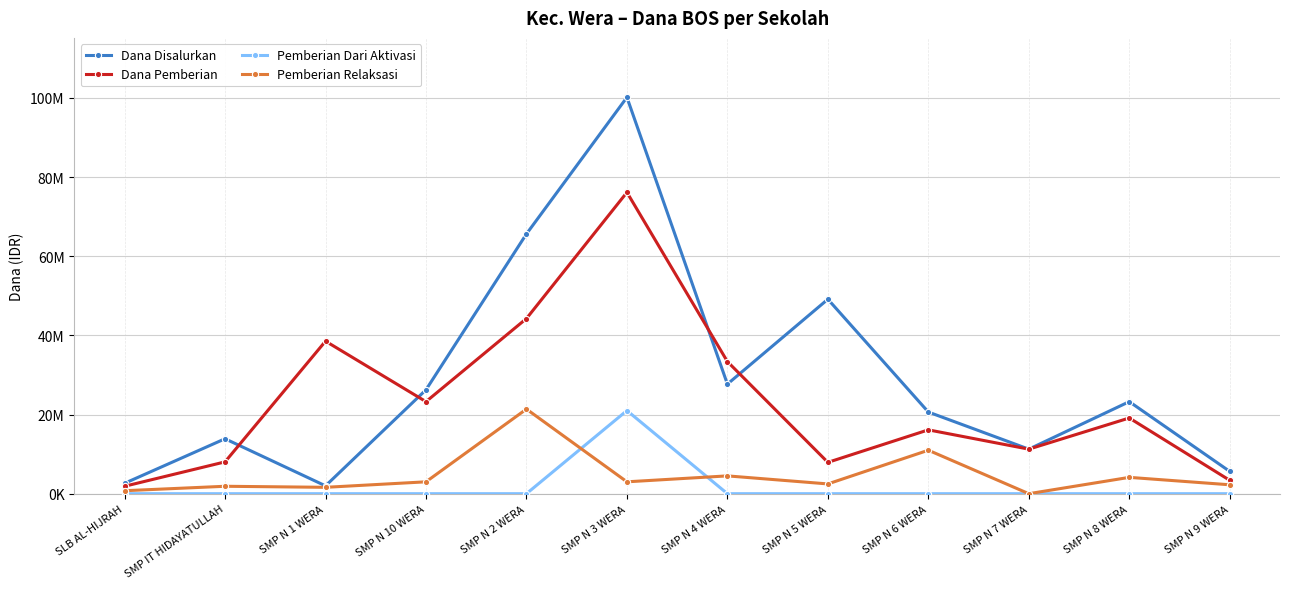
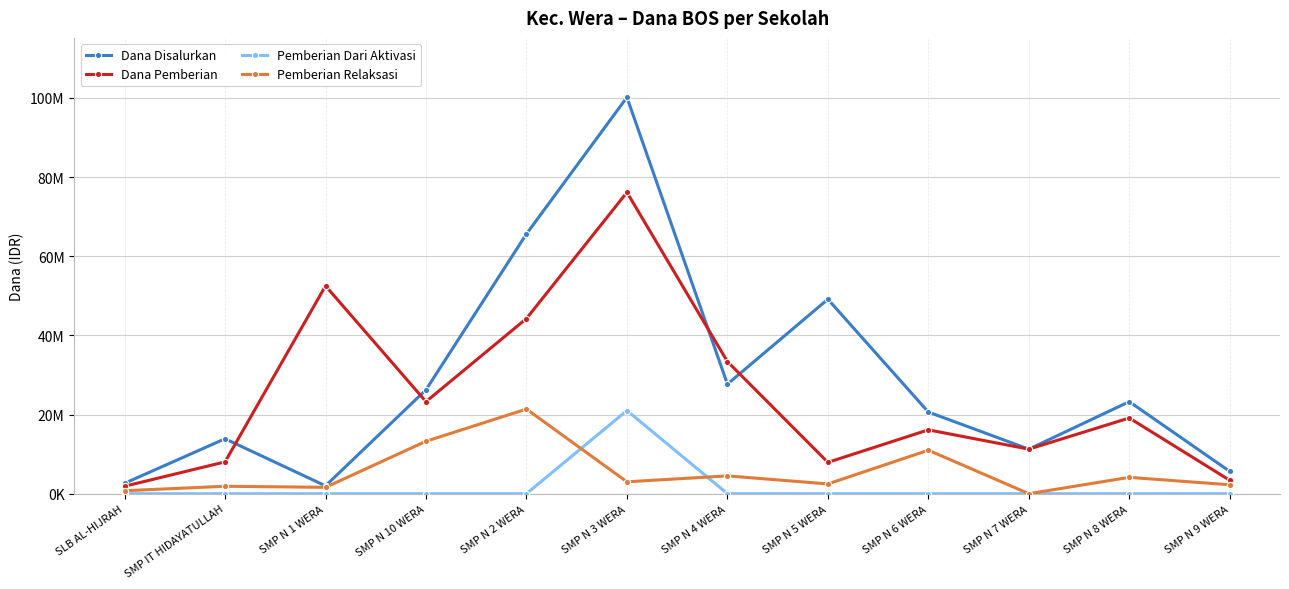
Dana Pemberian, SMP N 1 WERA: 39000000 -> 53000000
Pemberian Relaksasi, SMP N 10 WERA: 3000000 -> 13000000
